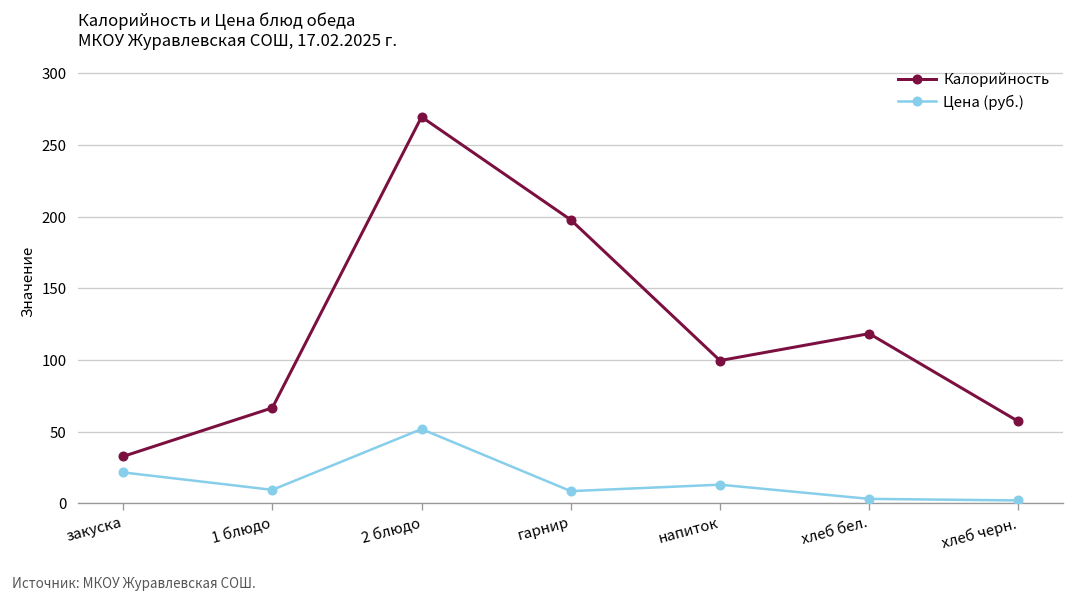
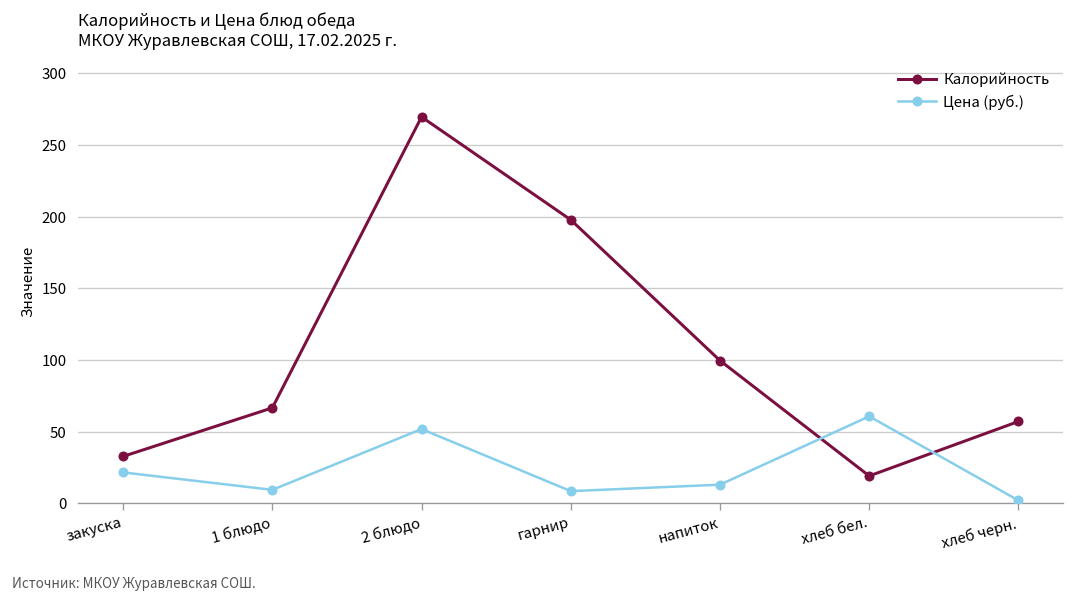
Калорийность, хлеб бел.: 118 -> 19
Цена (руб.), хлеб бел.: 3 -> 61
